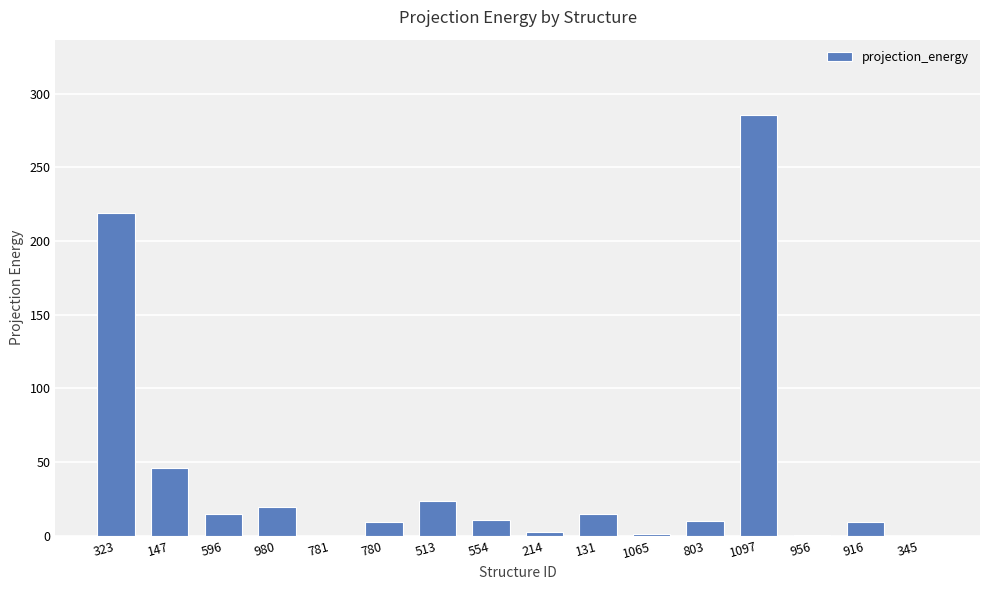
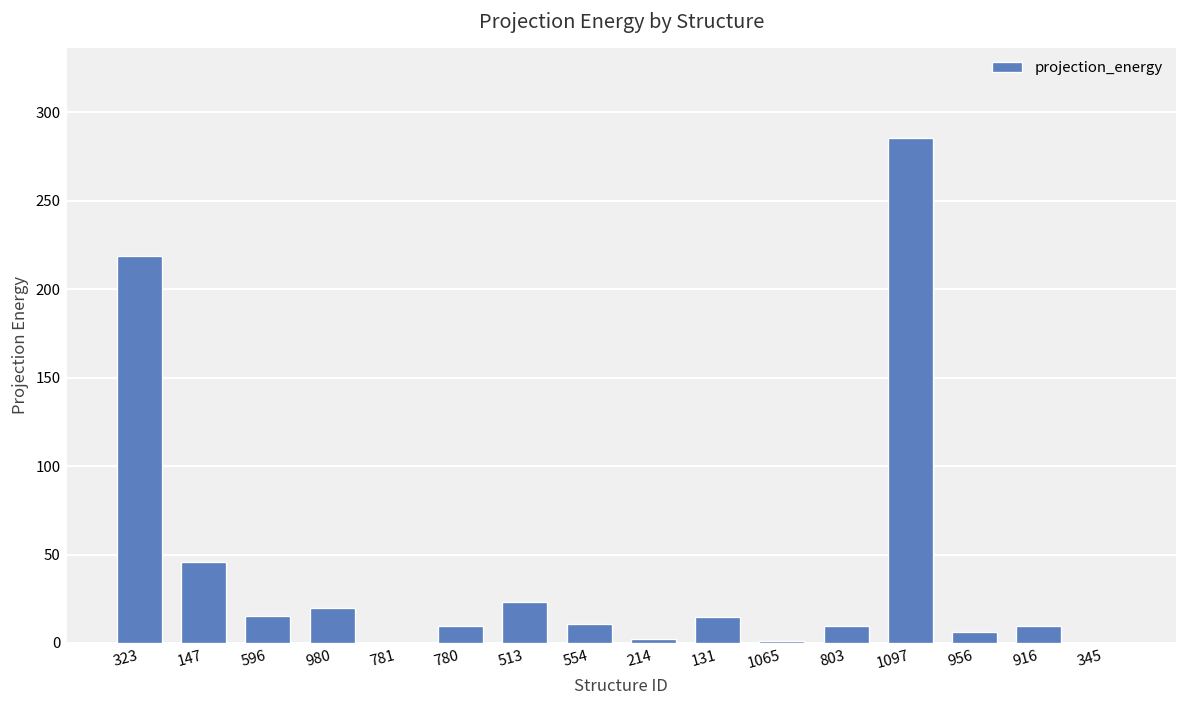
956: 1 -> 6
